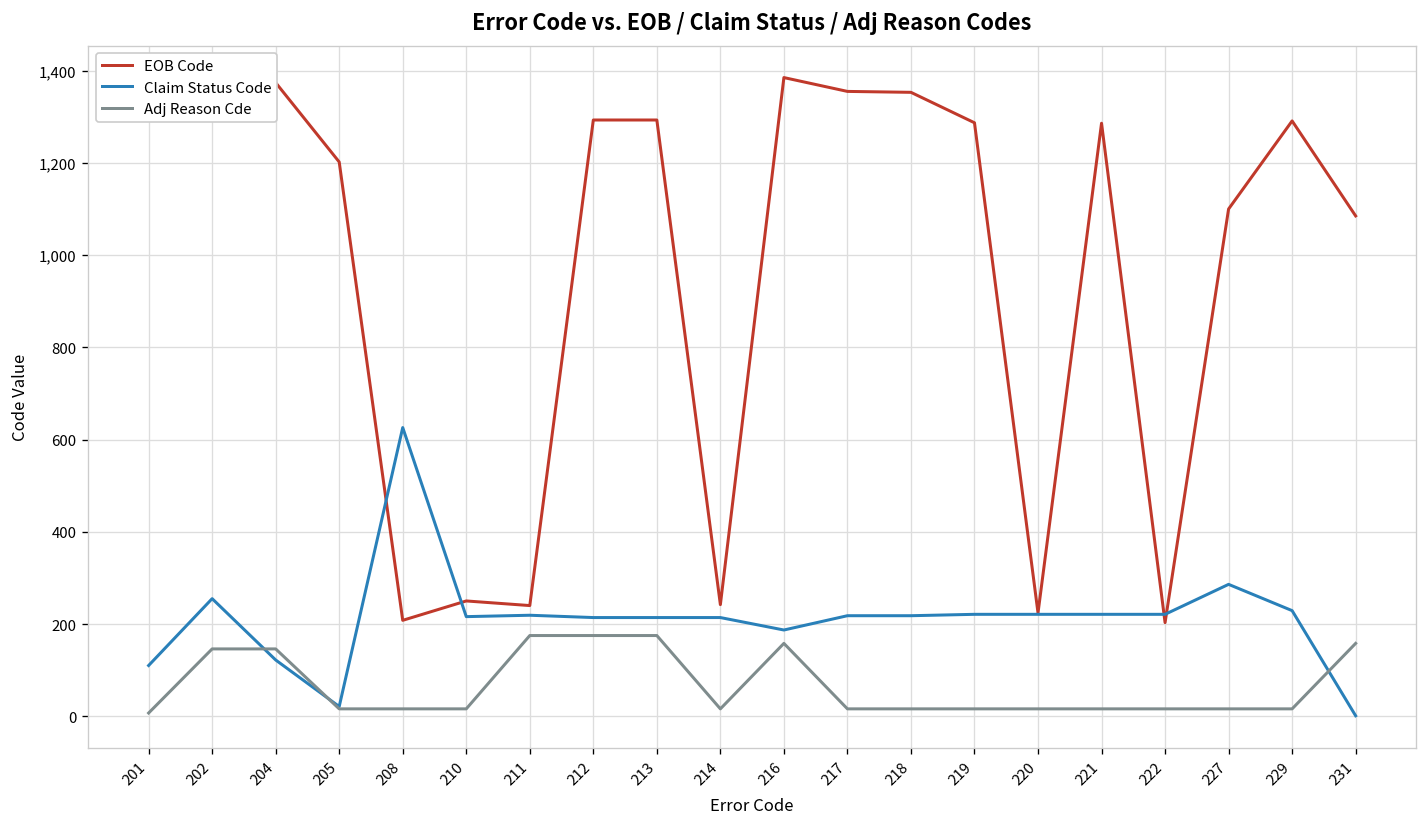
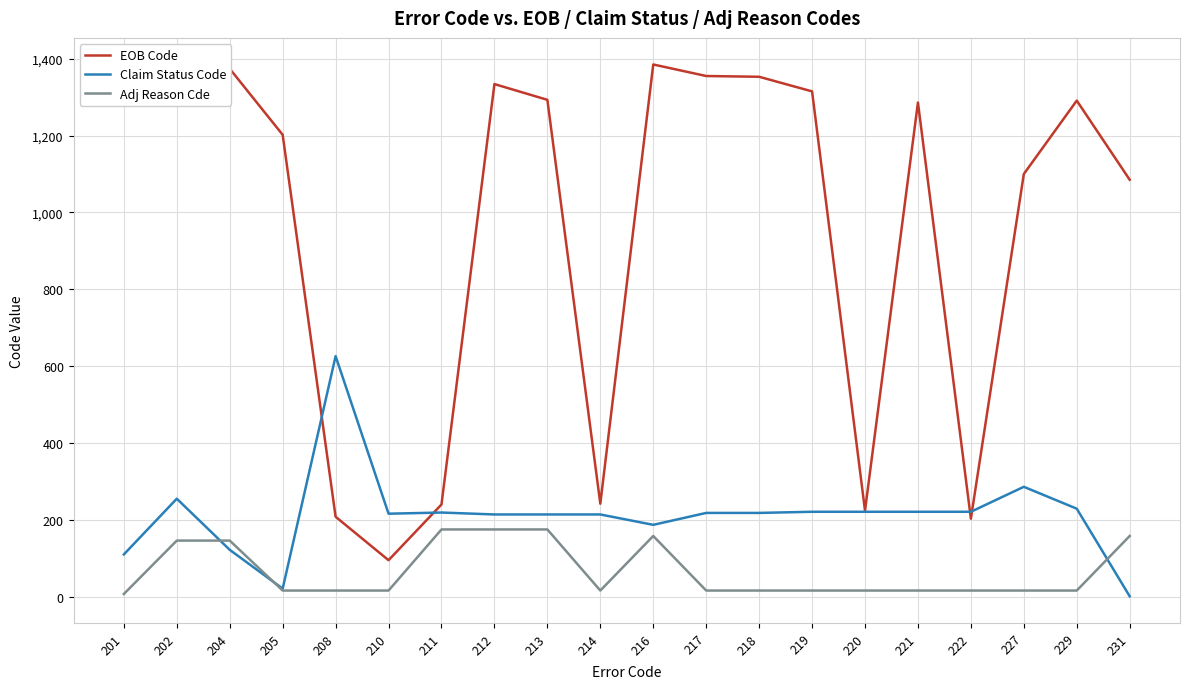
EOB Code, 210: 250 -> 100
EOB Code, 212: 1,290 -> 1,330
EOB Code, 219: 1,290 -> 1,320
